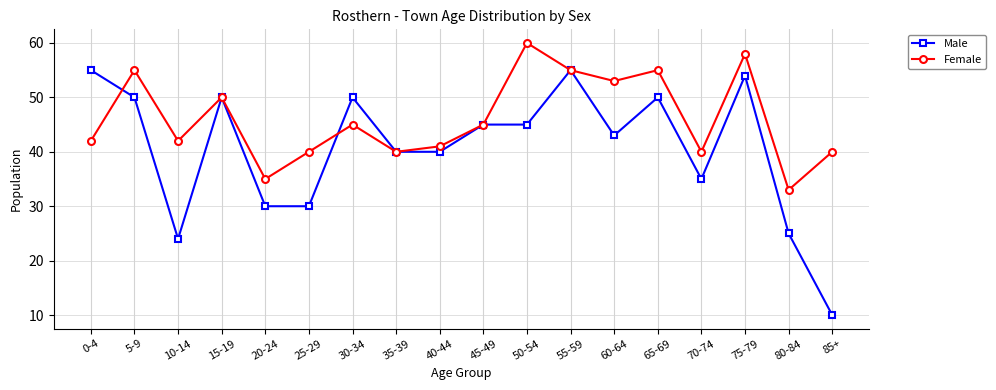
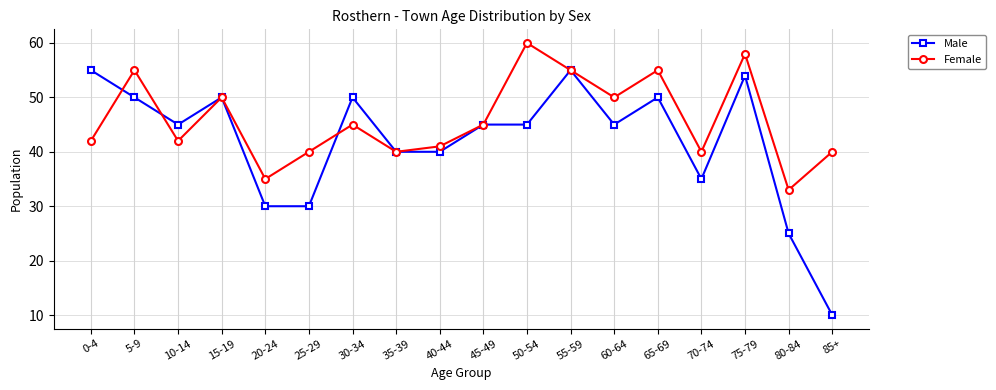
Male, 10-14: 24 -> 45
Male, 60-64: 43 -> 45
Female, 60-64: 53 -> 50
